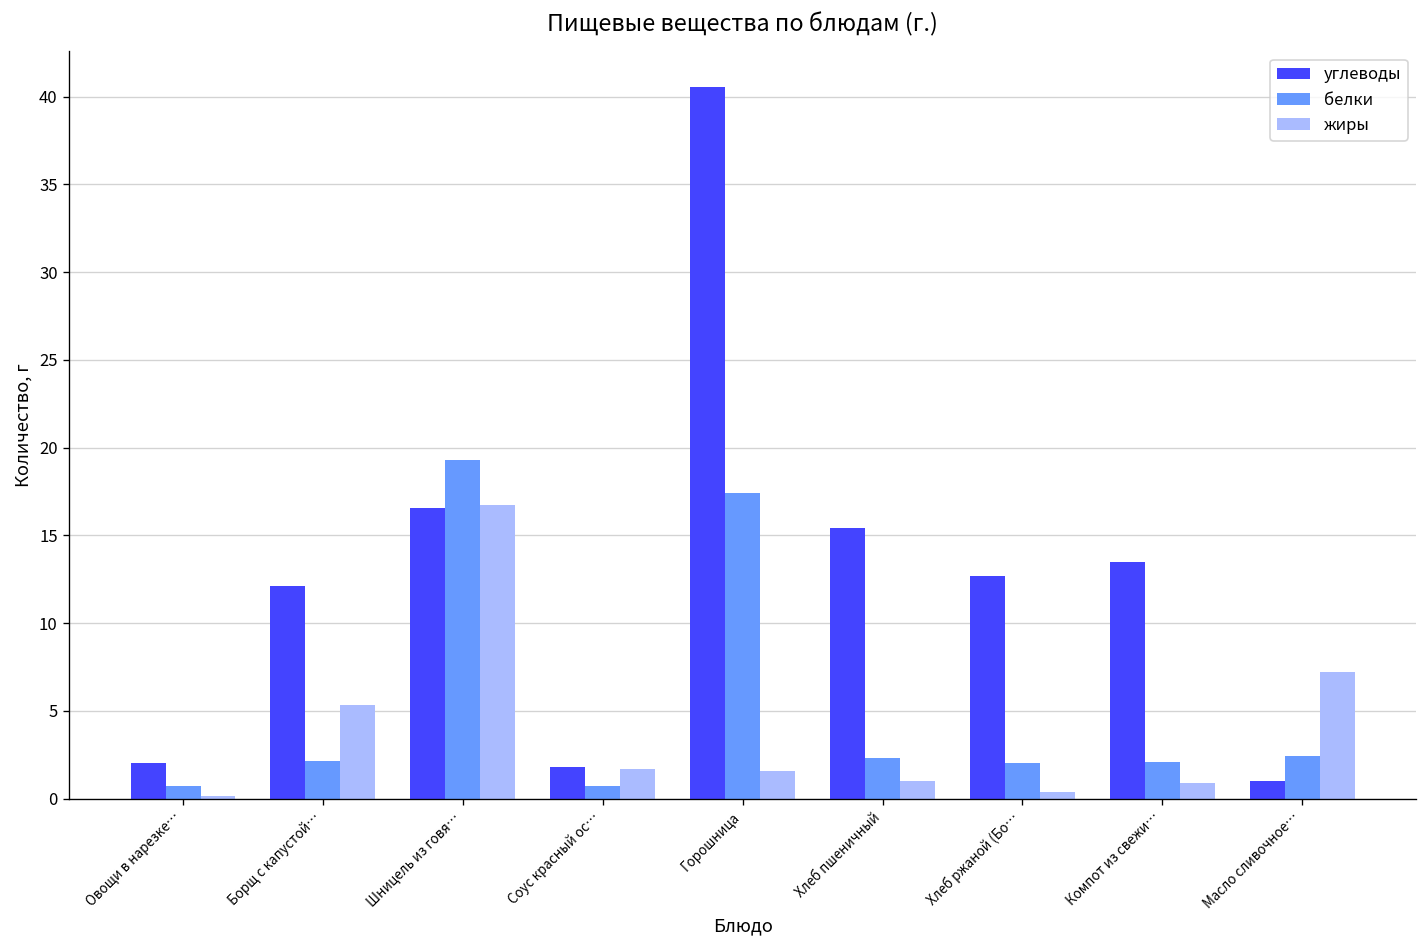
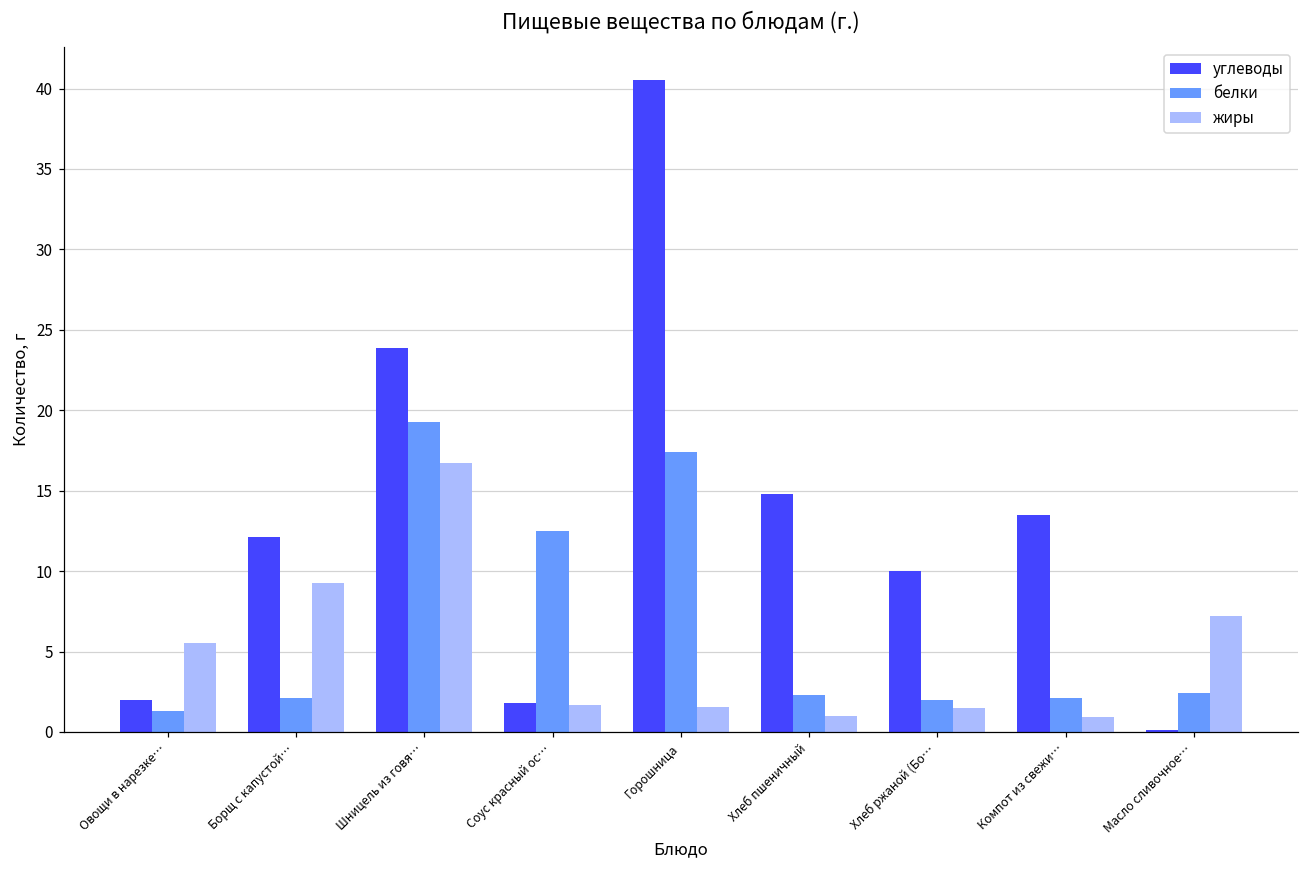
белки, Овощи в нарезке…: 0.7 -> 1.3
жиры, Овощи в нарезке…: 0.2 -> 5.6
жиры, Борщ с капустой…: 5.3 -> 9.2
углеводы, Шницель из говя…: 16.5 -> 23.9
белки, Соус красный ос…: 0.7 -> 12.5
углеводы, Хлеб пшеничный: 15.4 -> 14.8
углеводы, Хлеб ржаной (Бо…: 12.7 -> 10.0
жиры, Хлеб ржаной (Бо…: 0.4 -> 1.5
углеводы, Масло сливочное…: 1.0 -> 0.1
